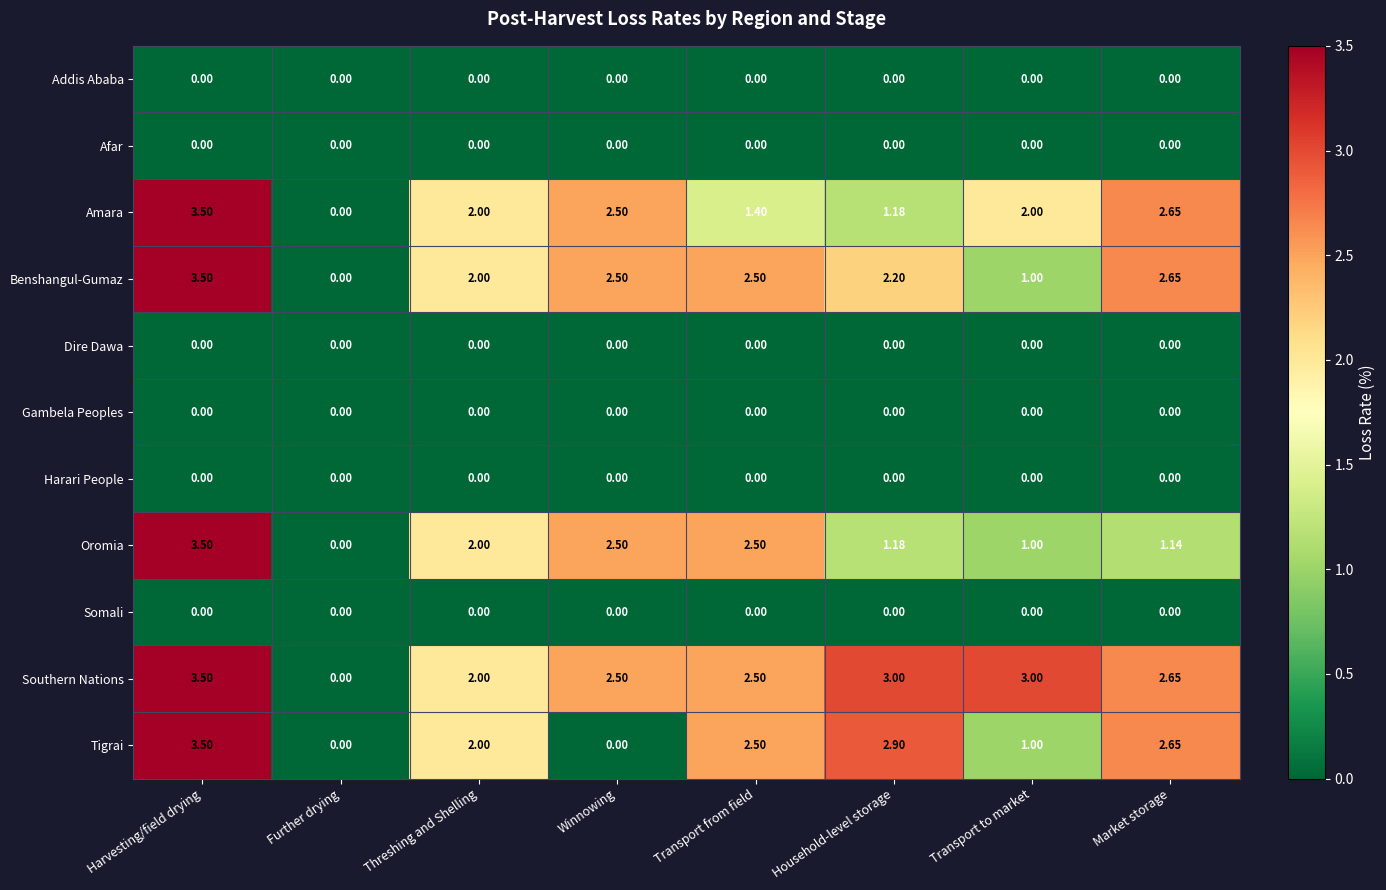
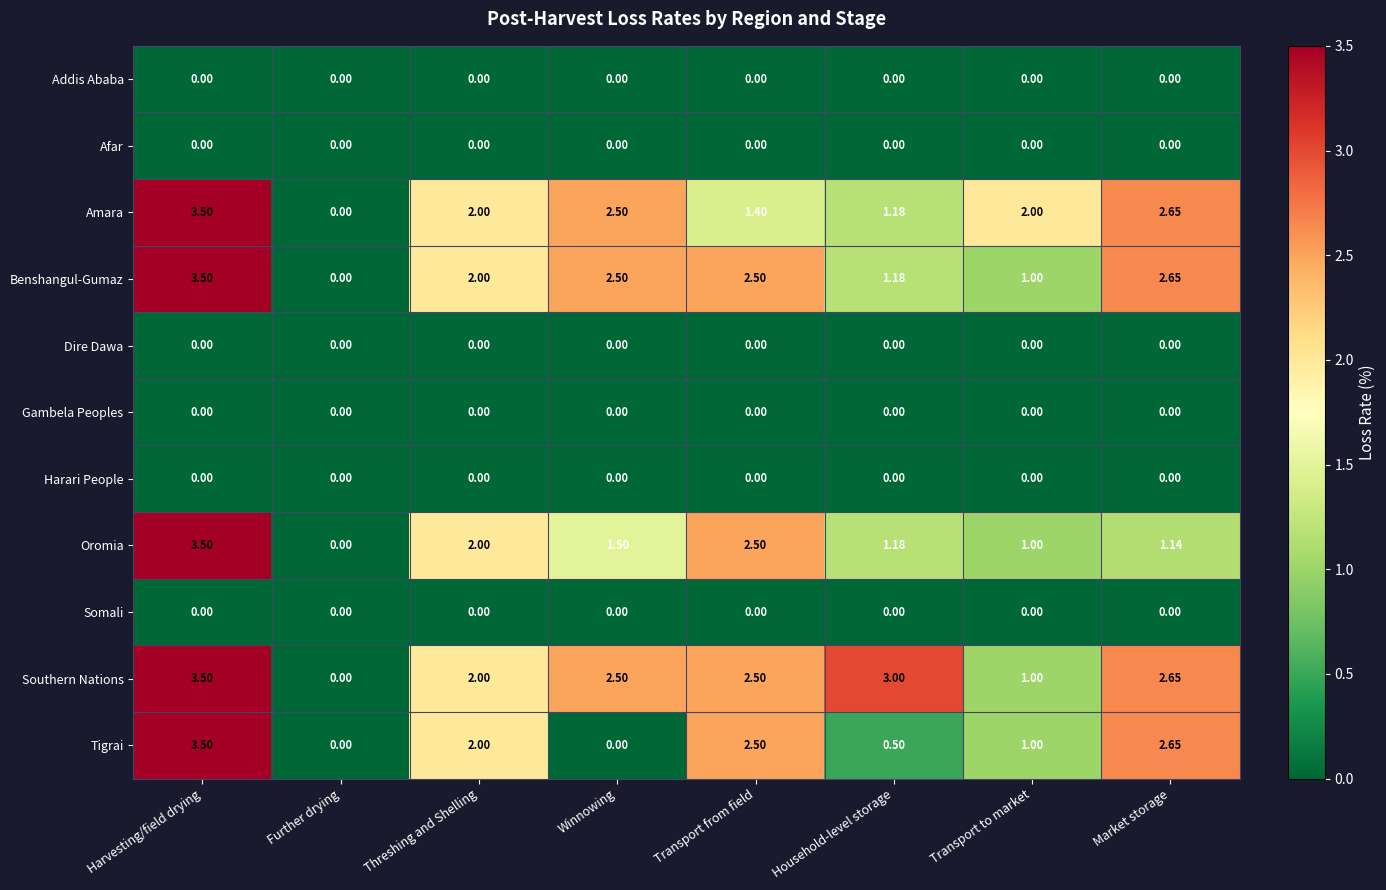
Benshangul-Gumaz, Household-level storage: 2.20 -> 1.18
Oromia, Winnowing: 2.50 -> 1.50
Southern Nations, Transport to market: 3.00 -> 1.00
Tigrai, Household-level storage: 2.90 -> 0.50
